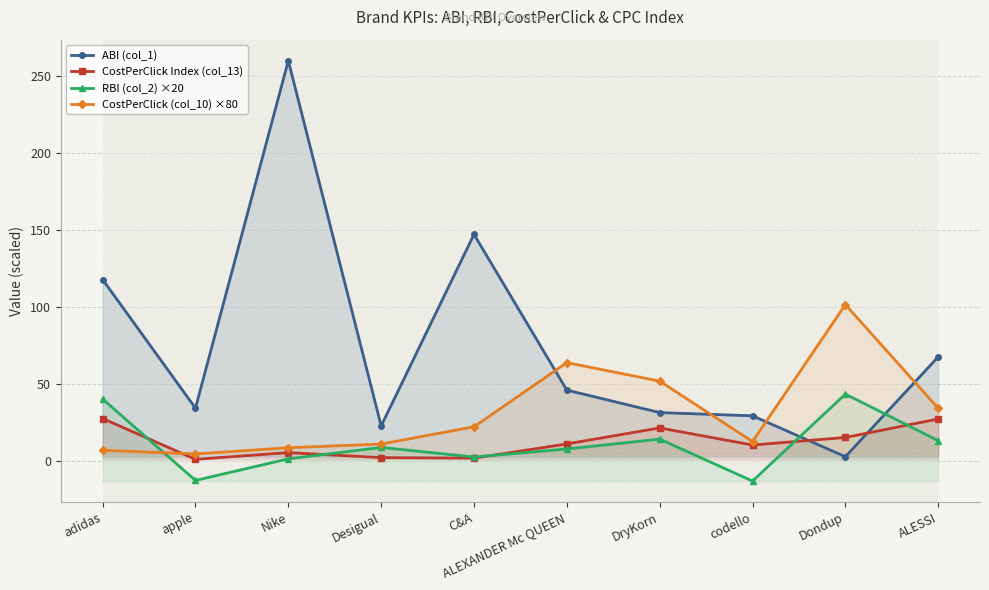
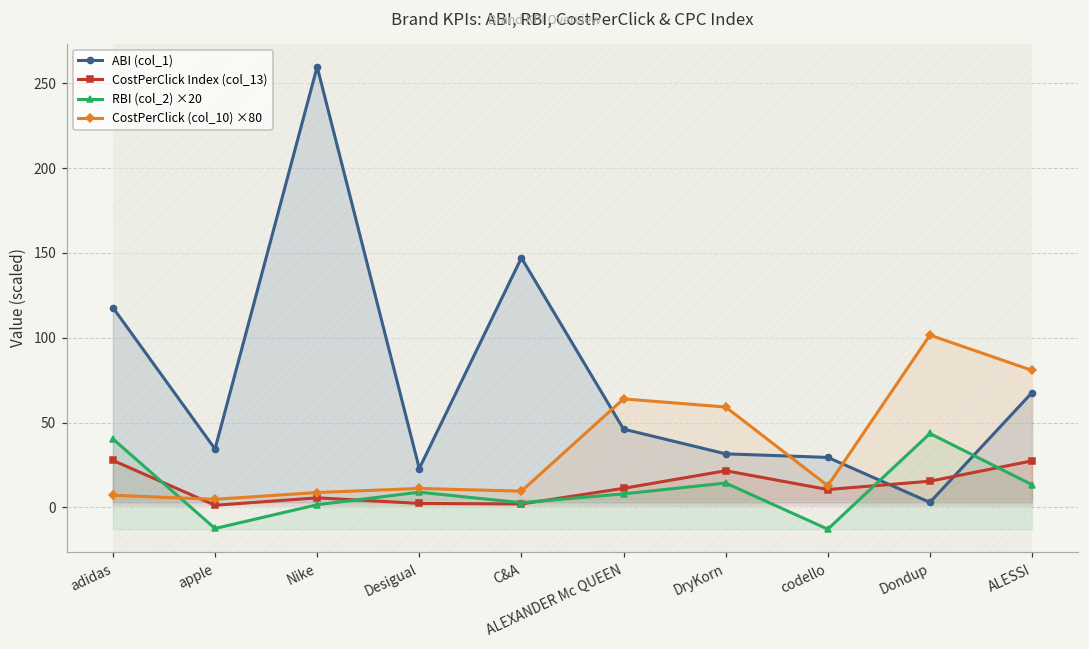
CostPerClick (col_10) ×80, C&A: 22 -> 10
CostPerClick (col_10) ×80, DryKorn: 52 -> 59
CostPerClick (col_10) ×80, ALESSI: 34 -> 81
